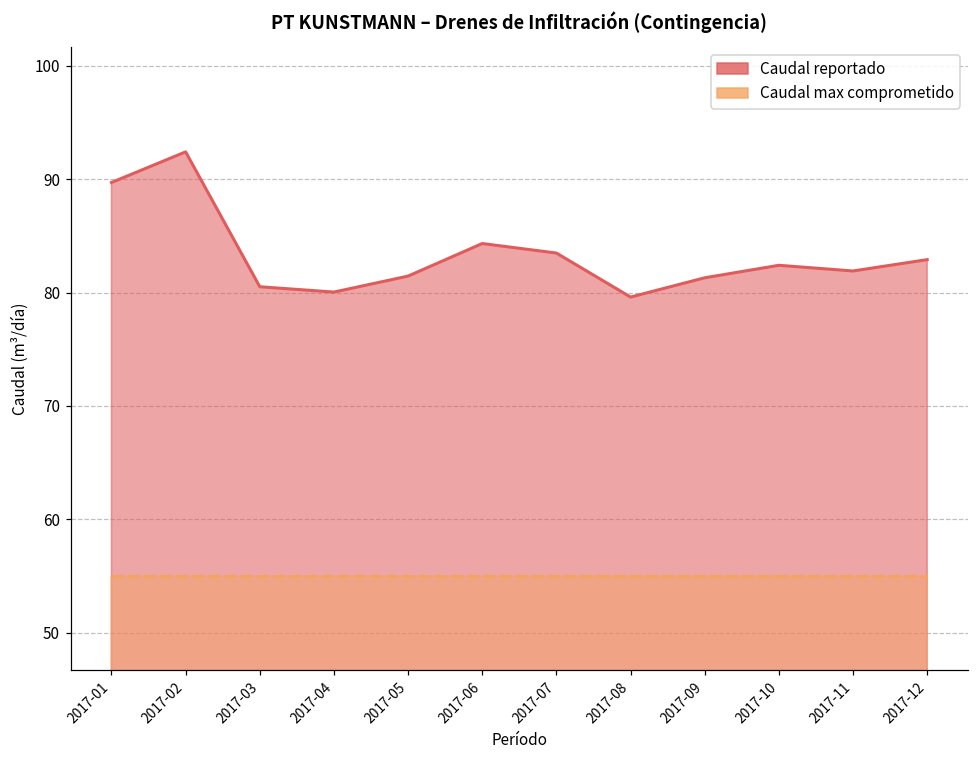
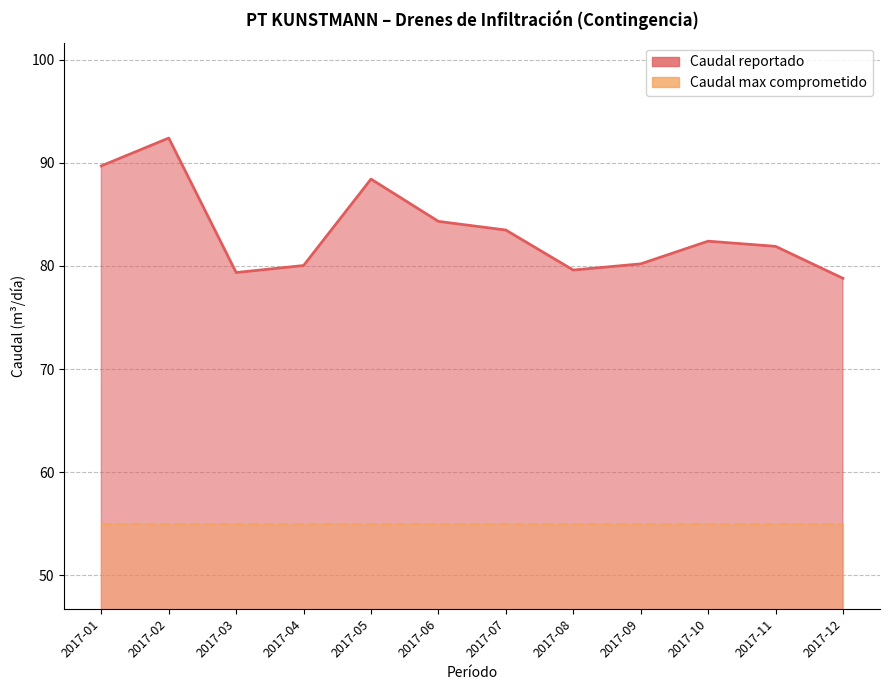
Caudal reportado, 2017-03: 80.5 -> 79.4
Caudal reportado, 2017-05: 81.5 -> 88.4
Caudal reportado, 2017-09: 81.3 -> 80.2
Caudal reportado, 2017-12: 82.9 -> 78.8
